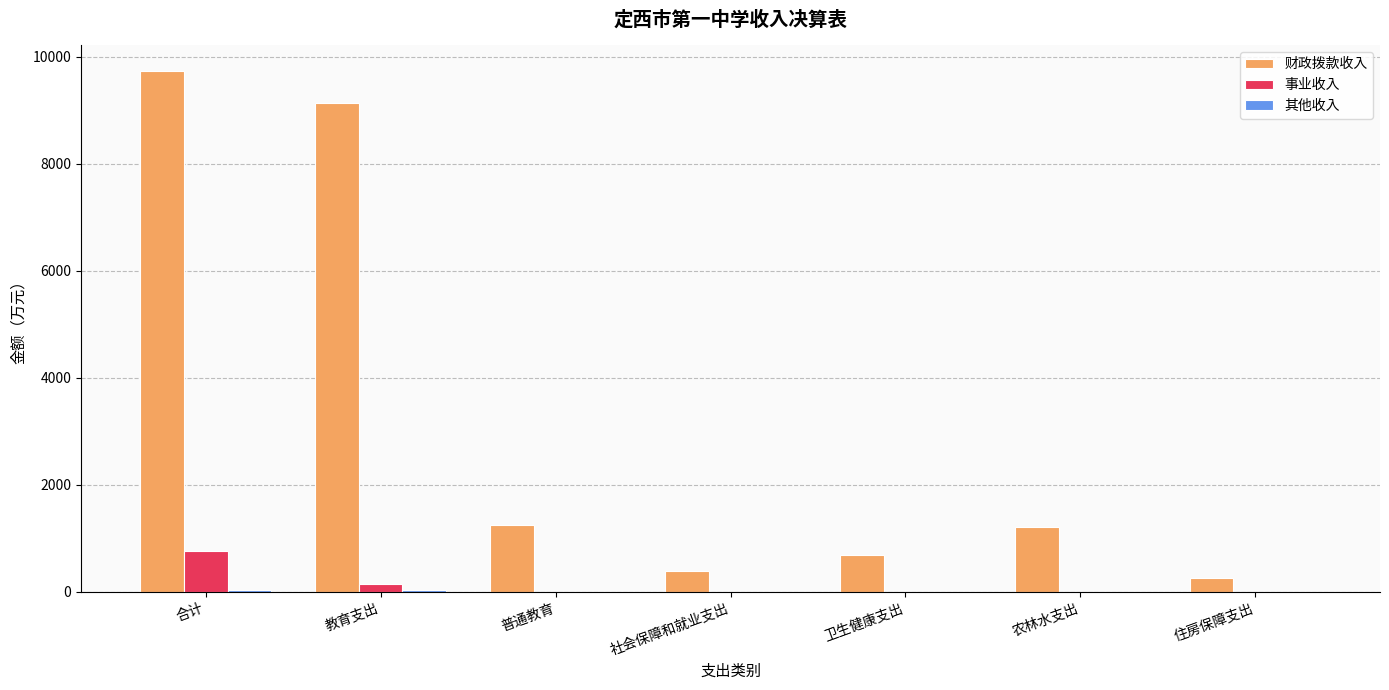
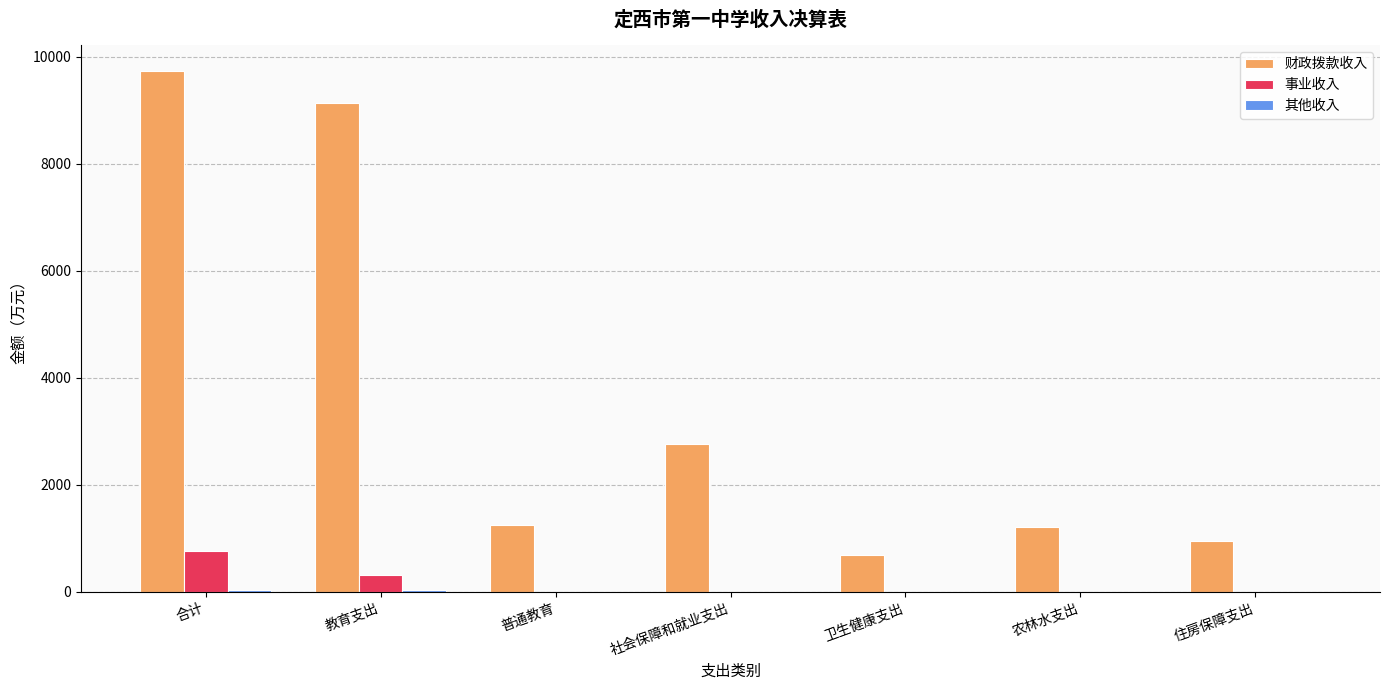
事业收入, 教育支出: 100 -> 300
财政拨款收入, 社会保障和就业支出: 400 -> 2800
财政拨款收入, 住房保障支出: 300 -> 1000
